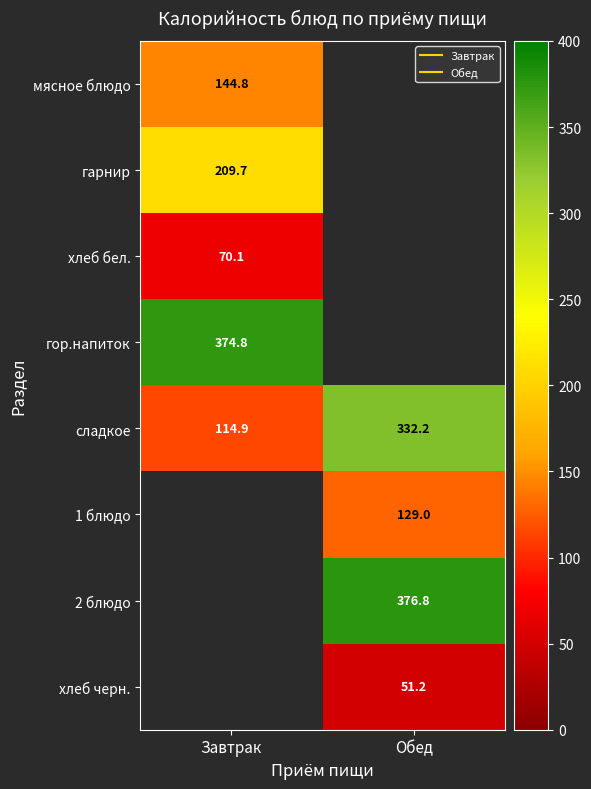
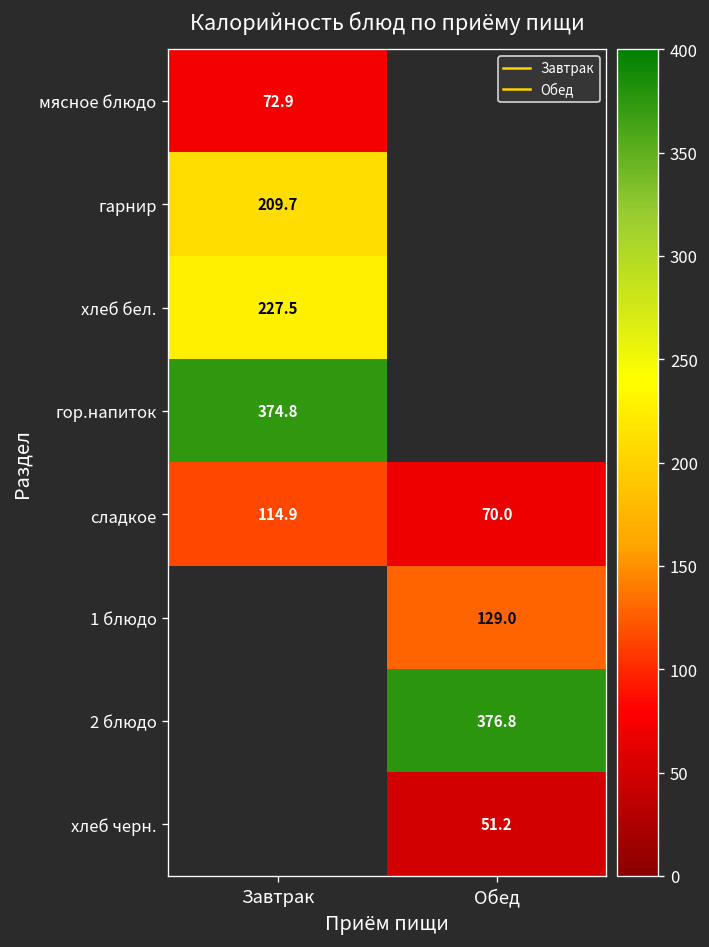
мясное блюдо, Завтрак: 144.8 -> 72.9
хлеб бел., Завтрак: 70.1 -> 227.5
сладкое, Обед: 332.2 -> 70.0
